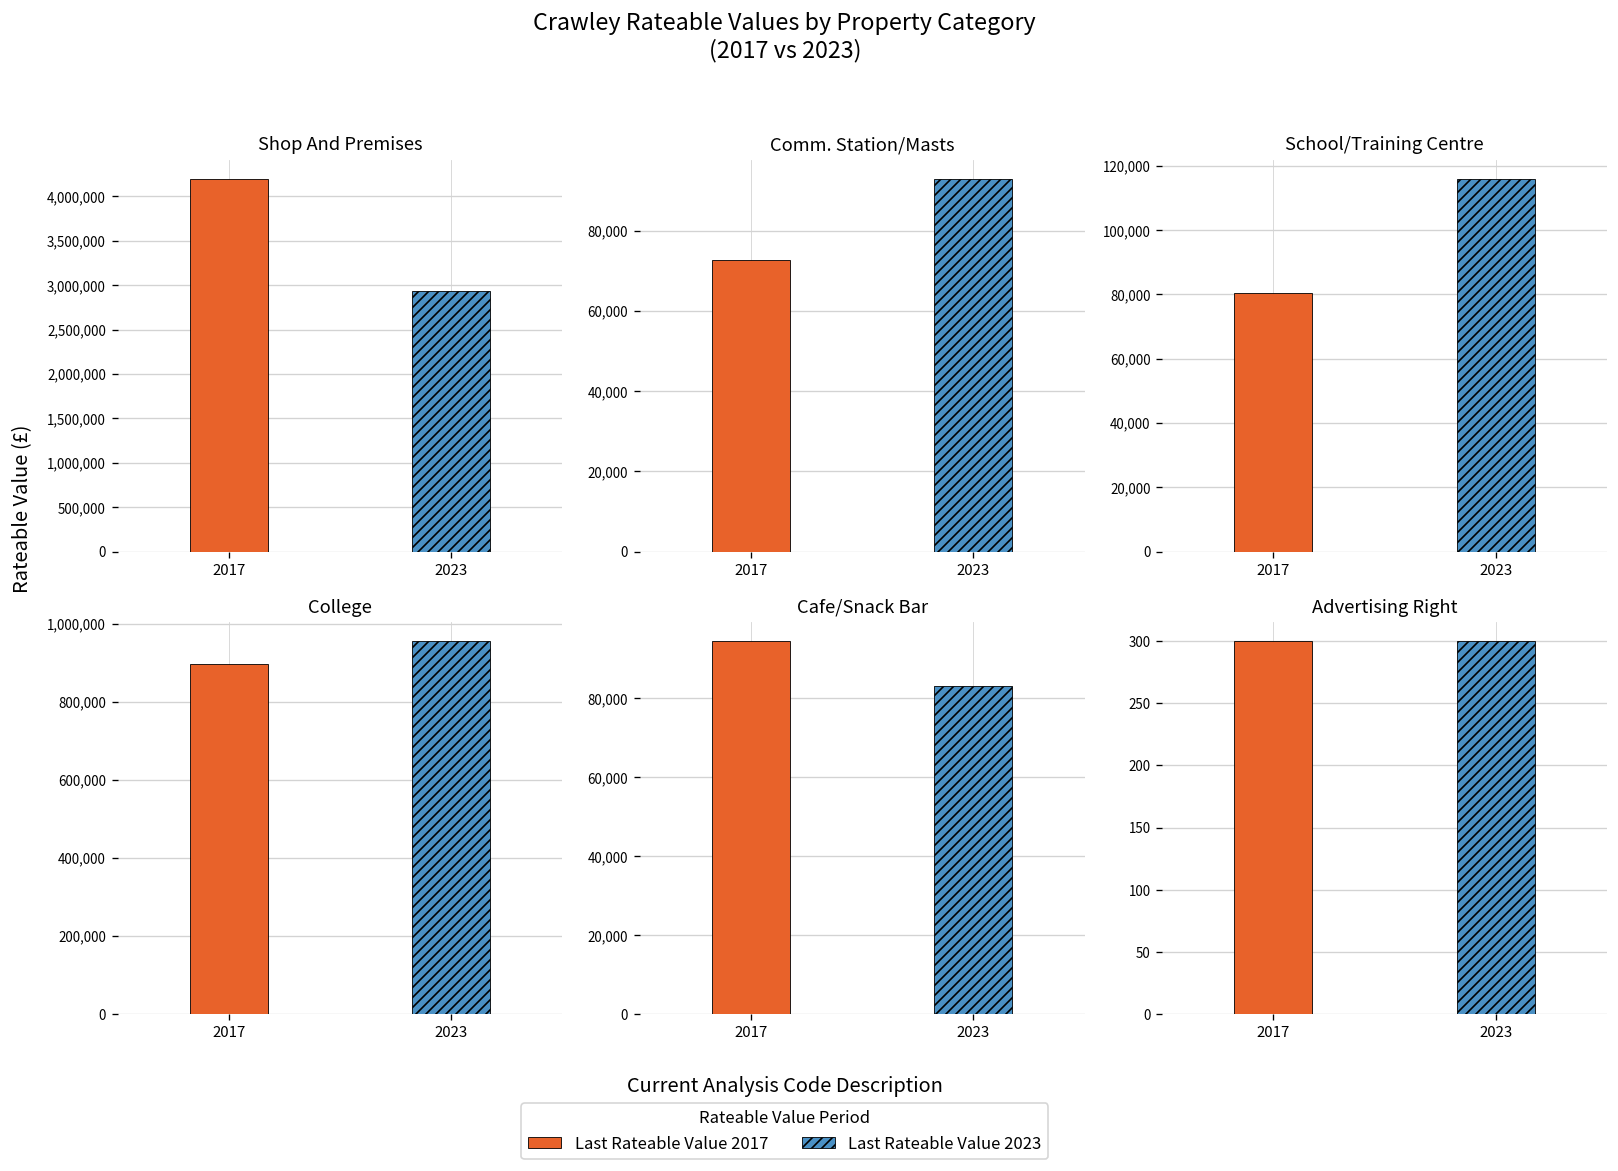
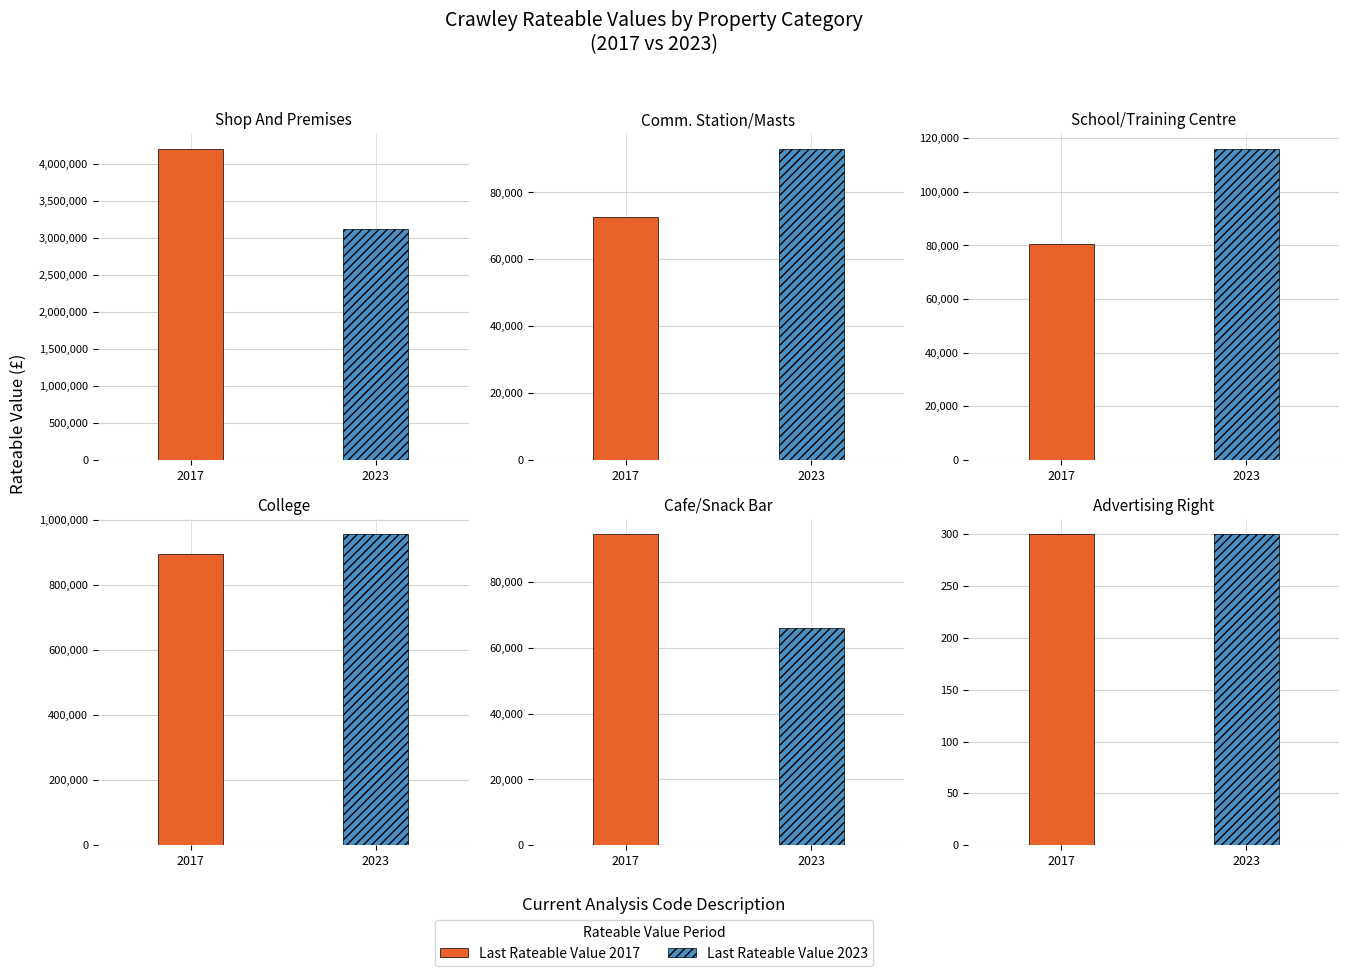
Shop And Premises, 2023: 2,900,000 -> 3,100,000
Cafe/Snack Bar, 2023: 83,000 -> 66,000
